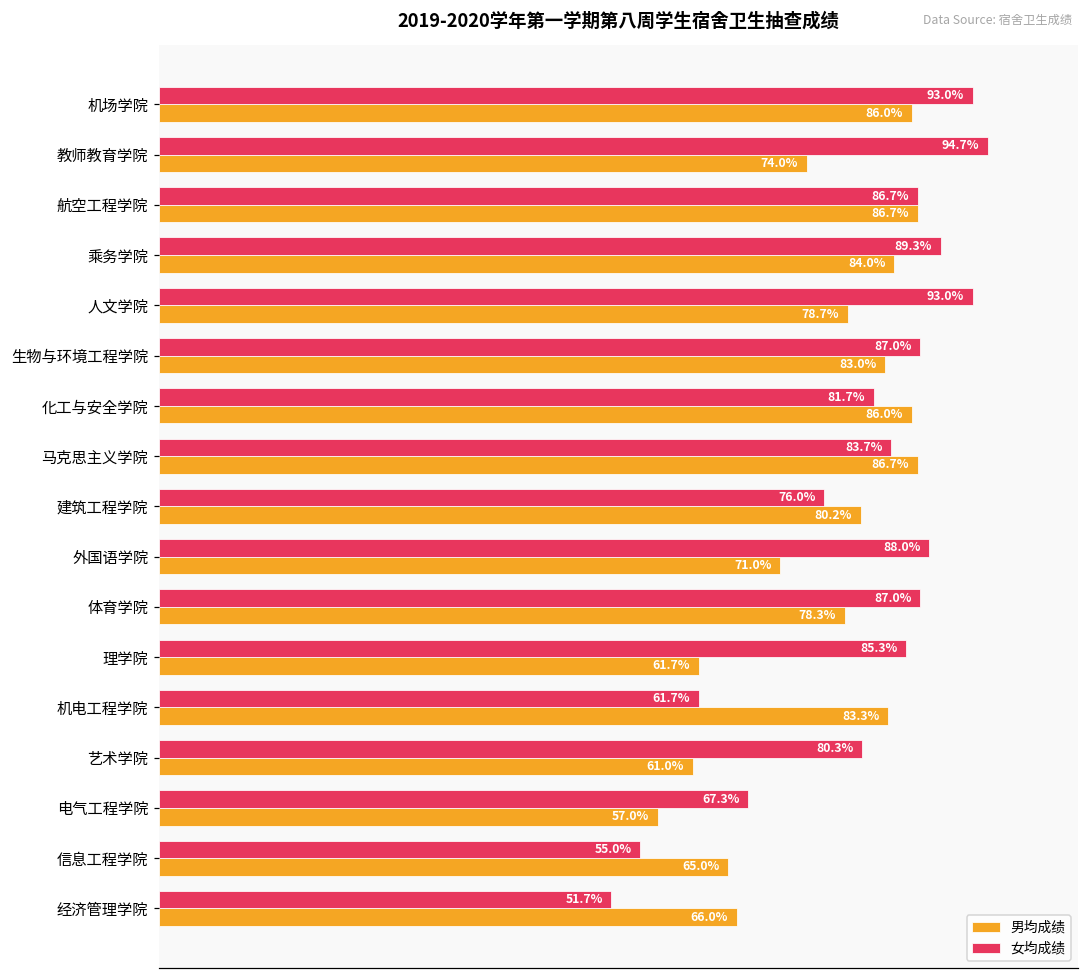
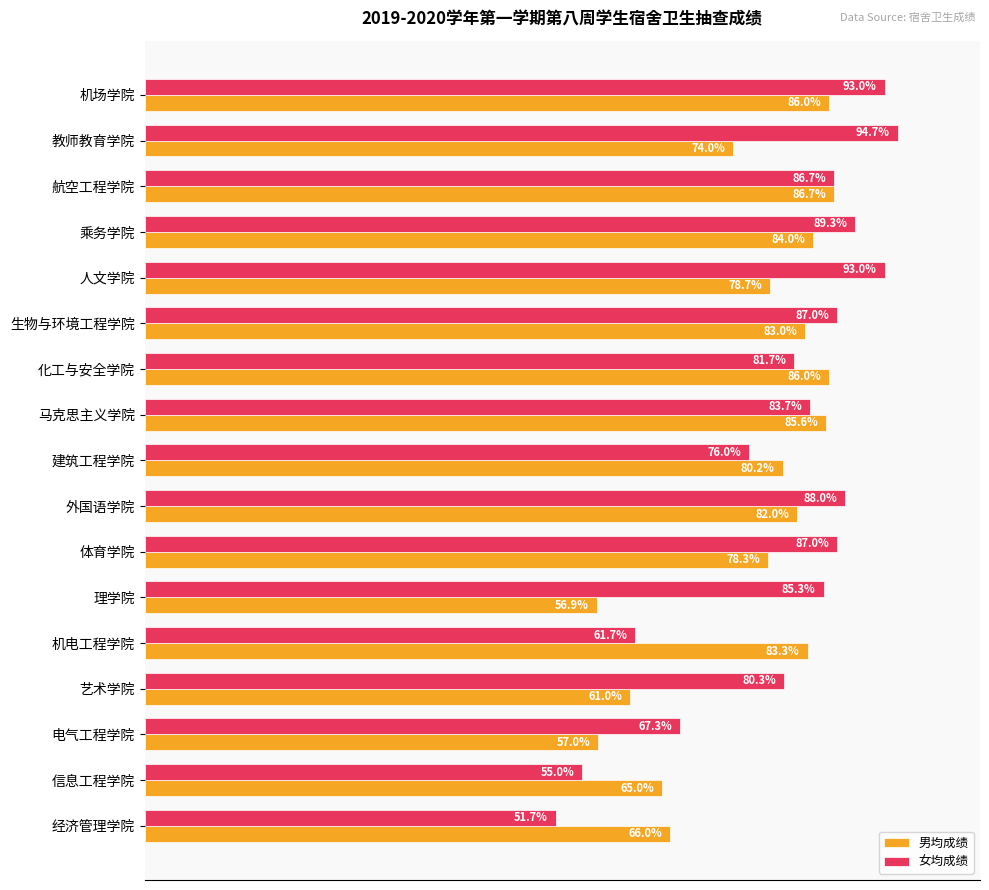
男均成绩, 马克思主义学院: 86.7% -> 85.6%
男均成绩, 外国语学院: 71.0% -> 82.0%
男均成绩, 理学院: 61.7% -> 56.9%
